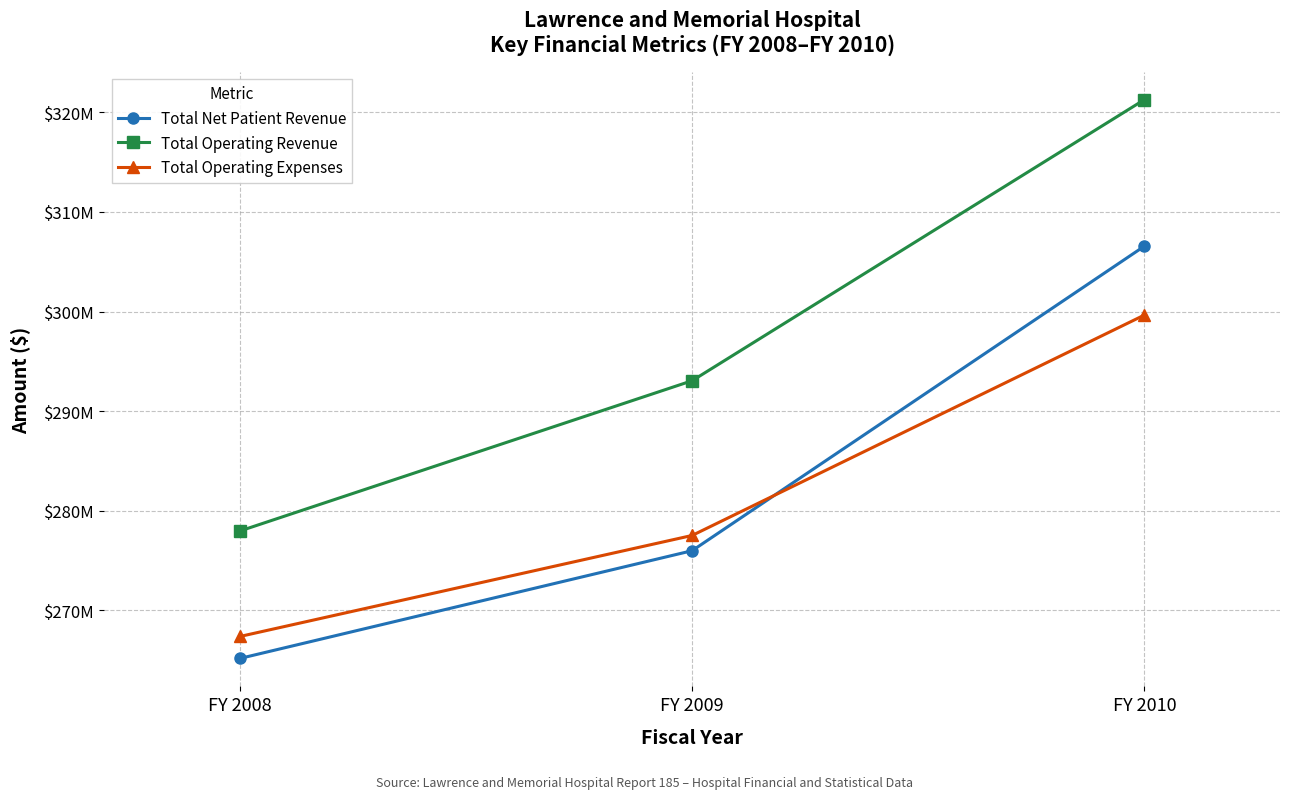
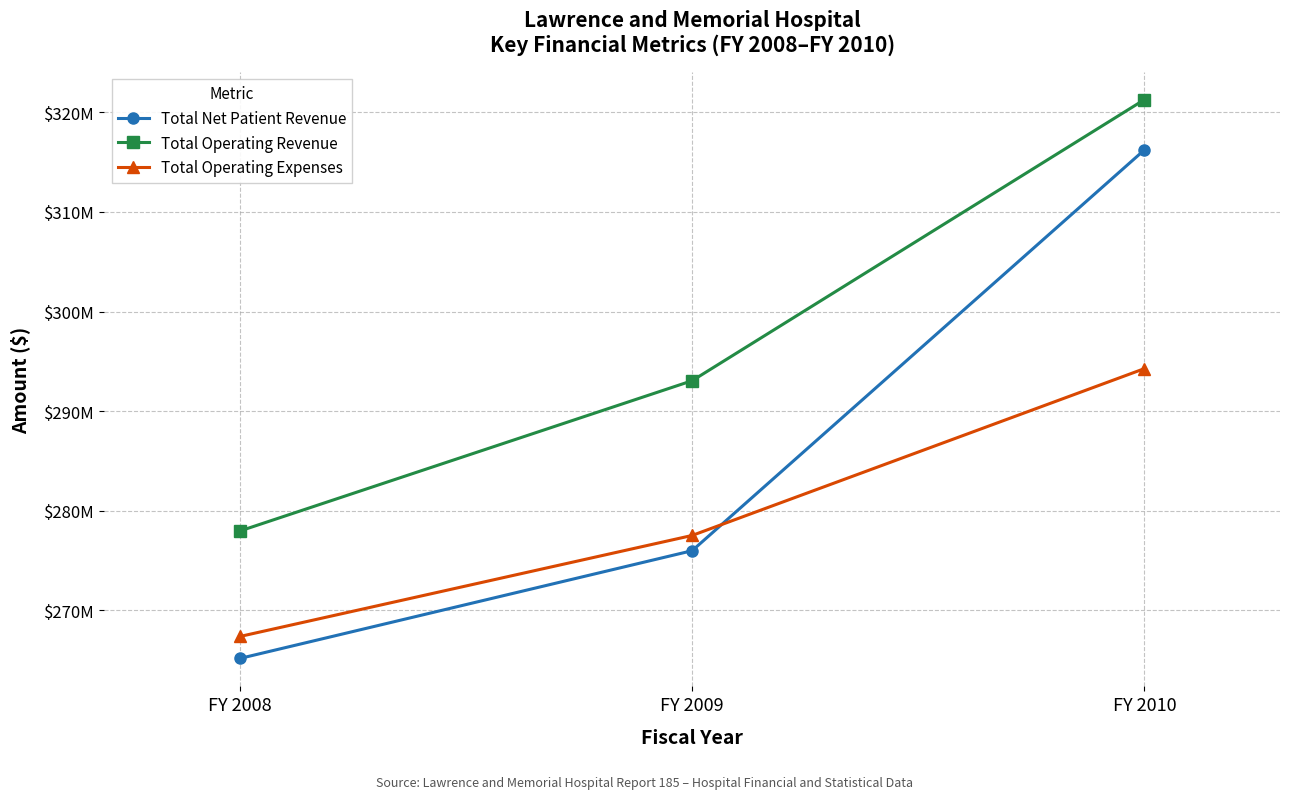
Total Net Patient Revenue, FY 2010: $307000000 -> $316000000
Total Operating Expenses, FY 2010: $300000000 -> $294000000
